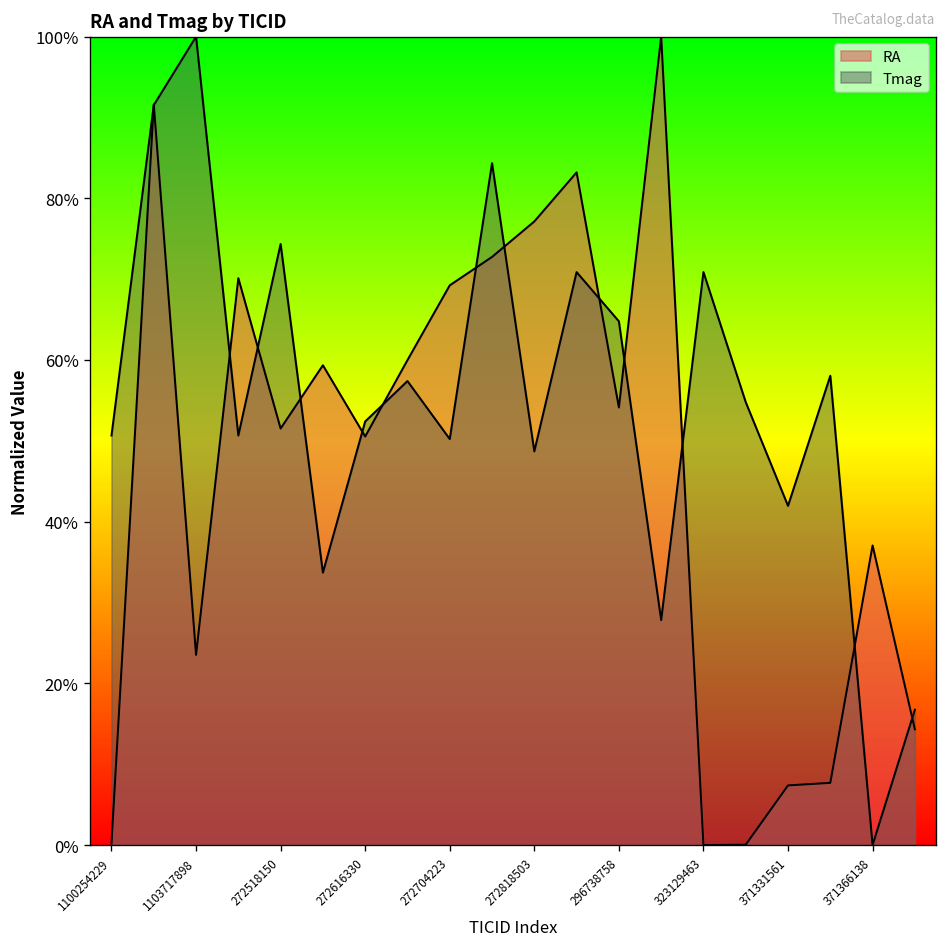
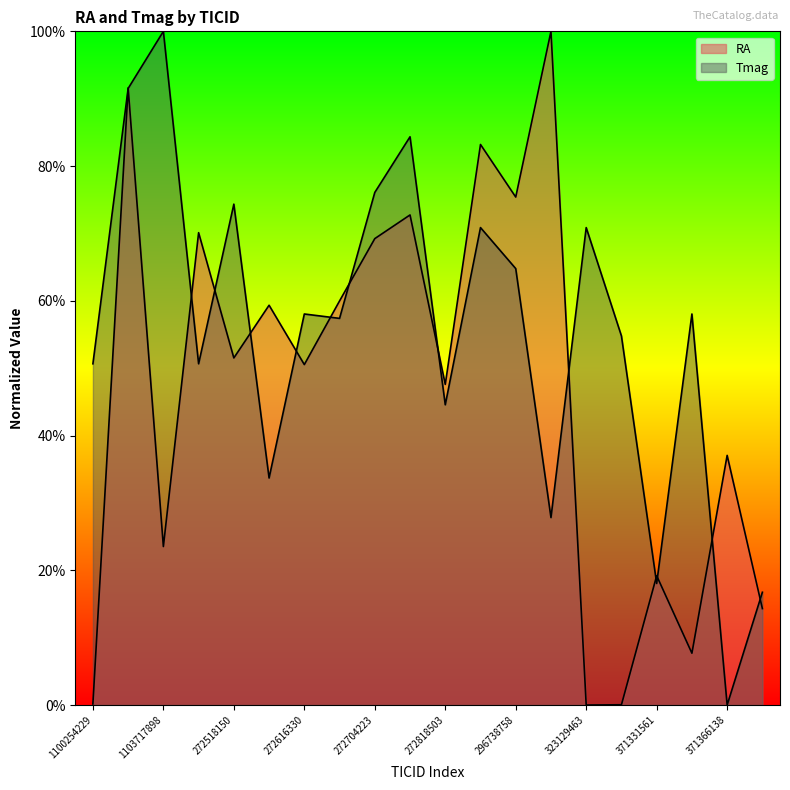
Tmag, 272616330: 52% -> 58%
Tmag, 272704223: 50% -> 76%
RA, 272818503: 77% -> 48%
Tmag, 272818503: 49% -> 45%
RA, 296738758: 54% -> 75%
RA, 371331561: 7% -> 19%
Tmag, 371331561: 42% -> 18%
